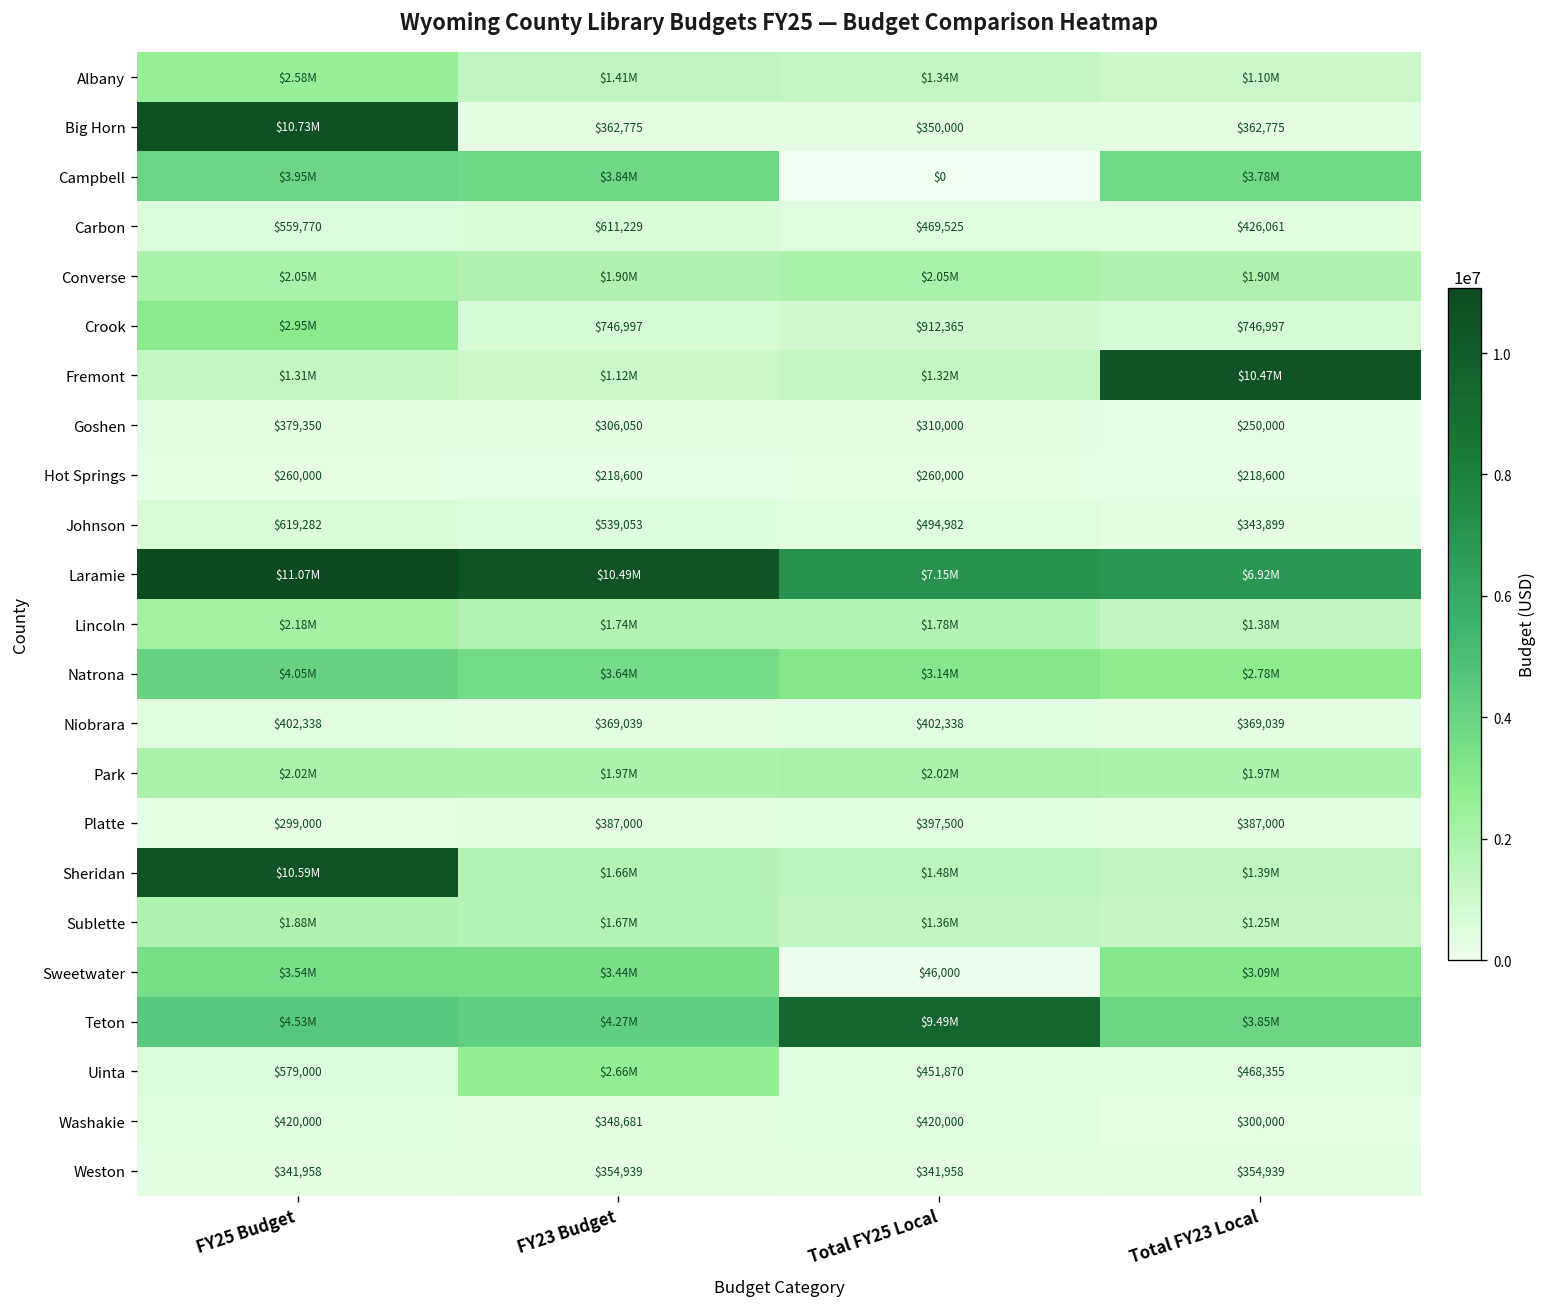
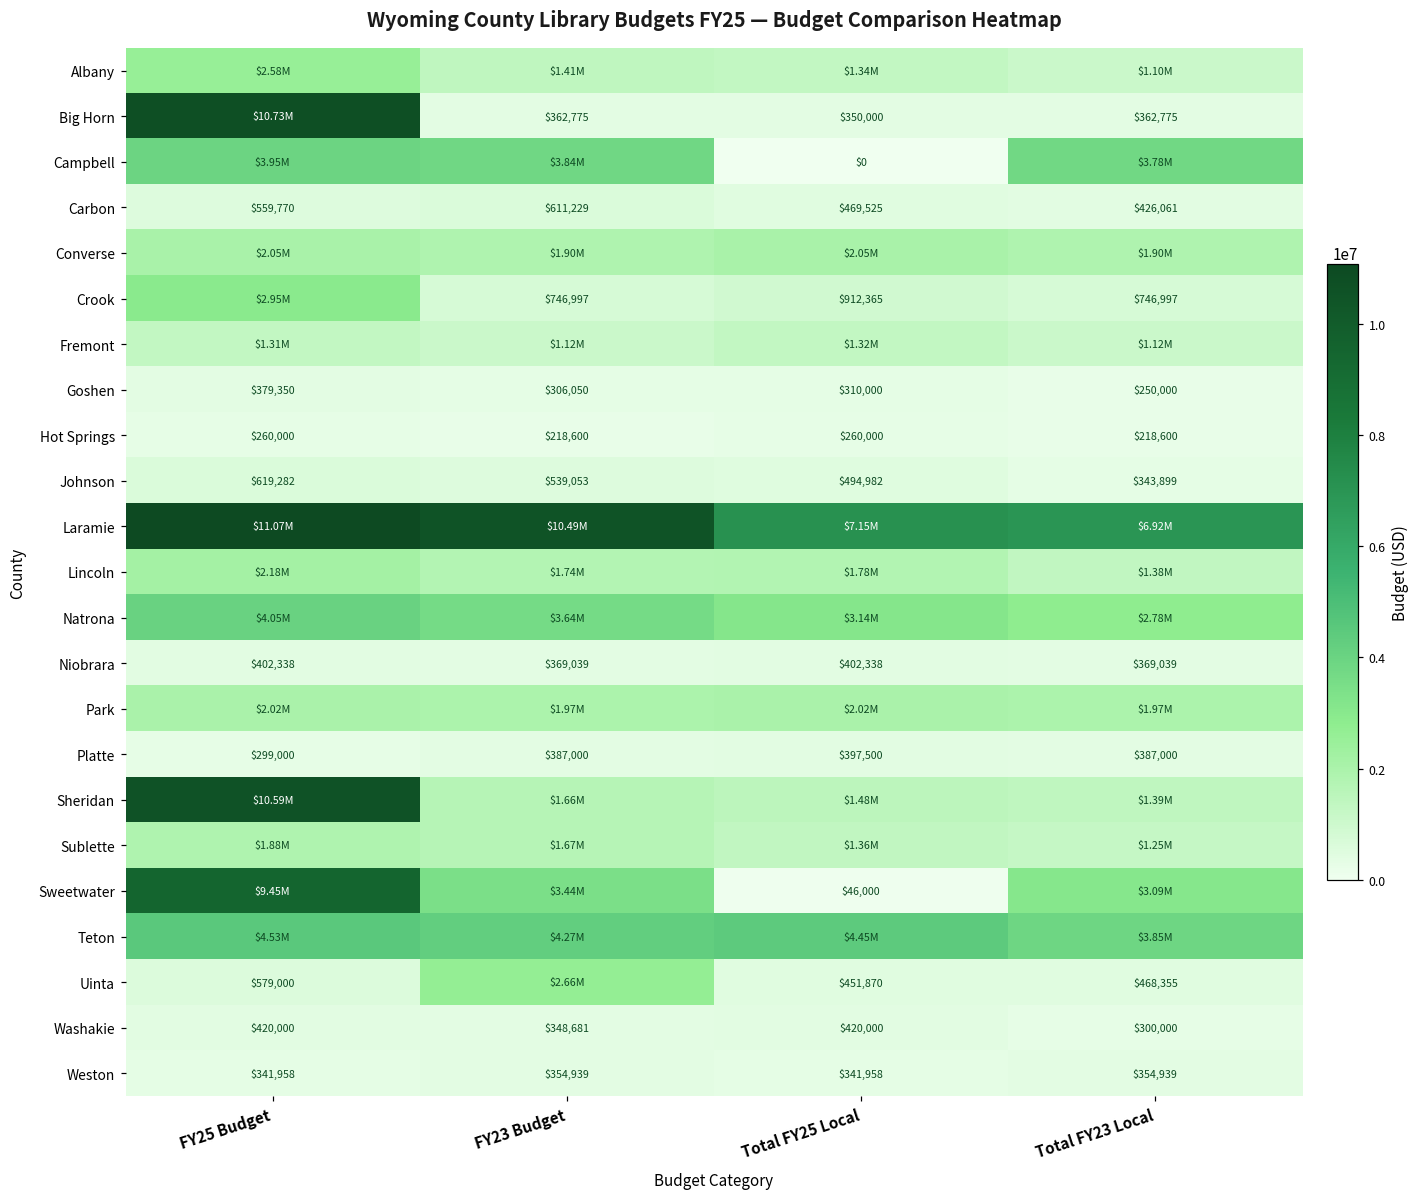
Fremont, Total FY23 Local: $10.47M -> $1.12M
Sweetwater, FY25 Budget: $3.54M -> $9.45M
Teton, Total FY25 Local: $9.49M -> $4.45M
